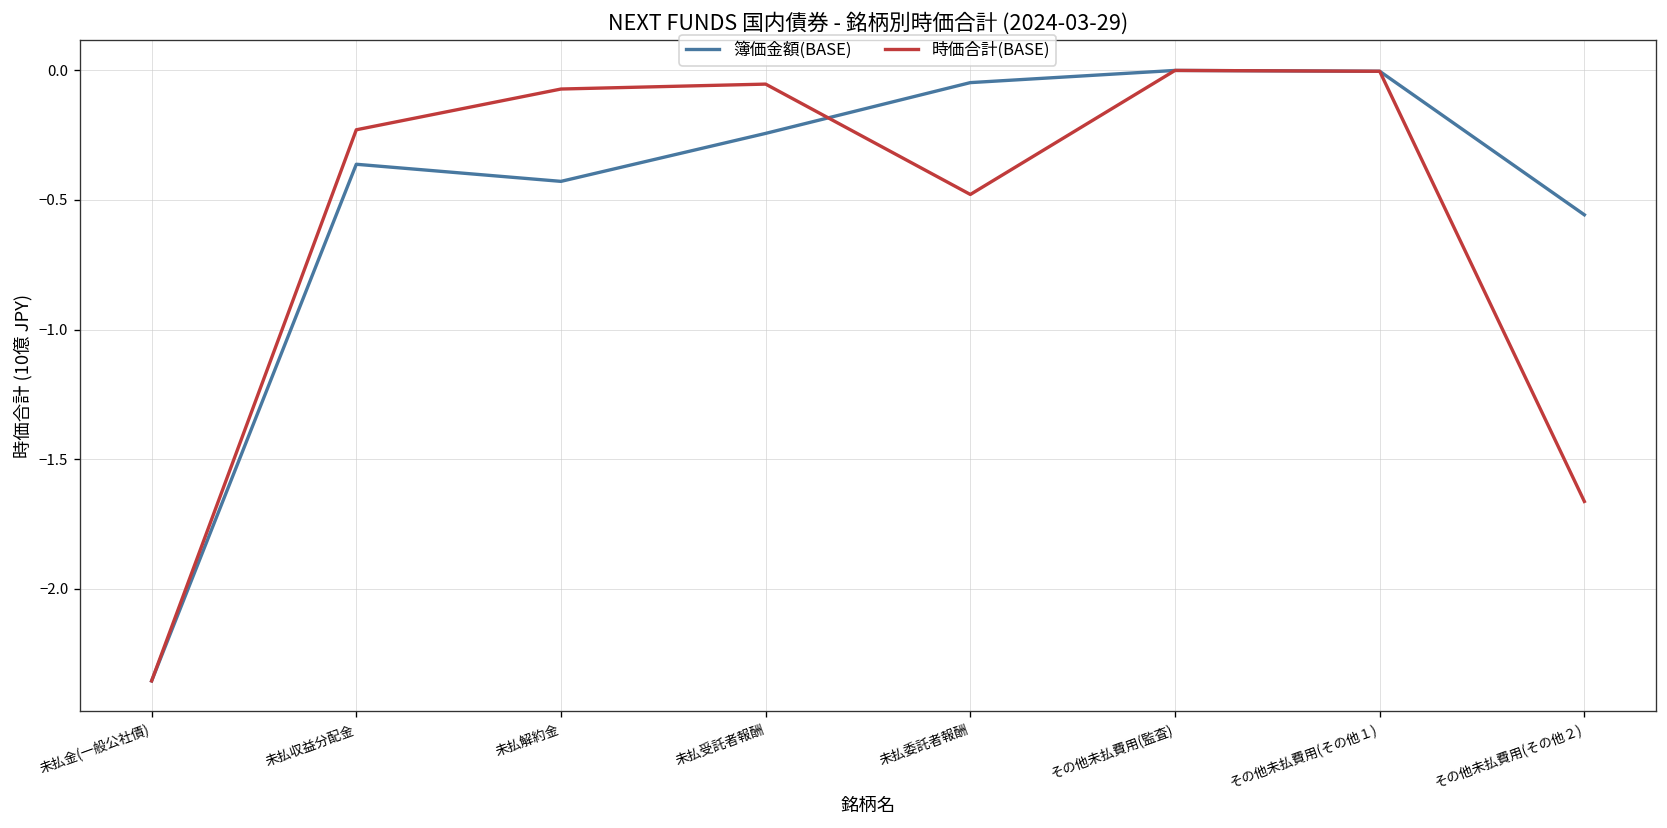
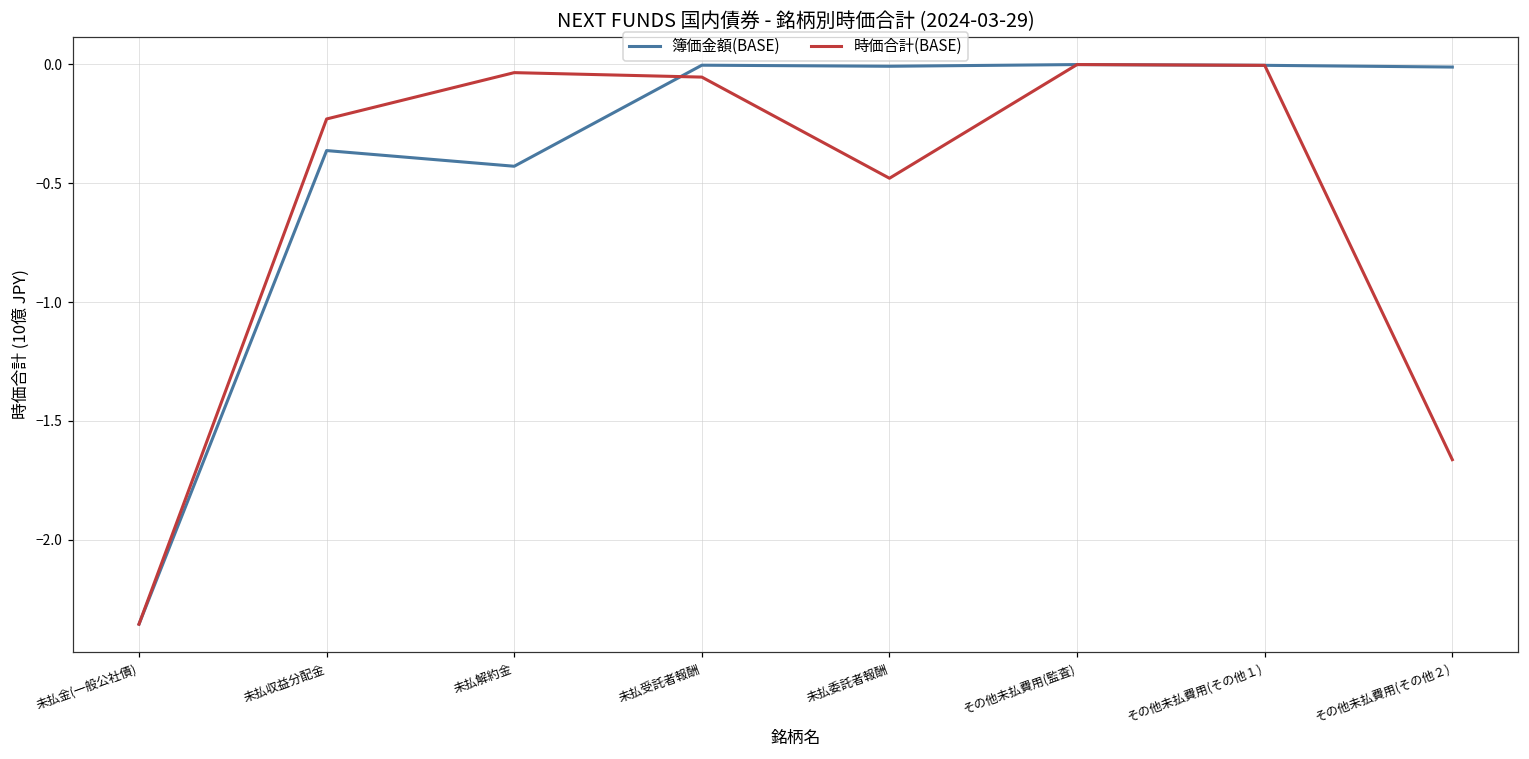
時価合計(BASE), 未払解約金: -0.07 -> -0.03
簿価金額(BASE), 未払受託者報酬: -0.24 -> 0.00
簿価金額(BASE), 未払委託者報酬: -0.05 -> -0.01
簿価金額(BASE), その他未払費用(その他２): -0.56 -> -0.01
